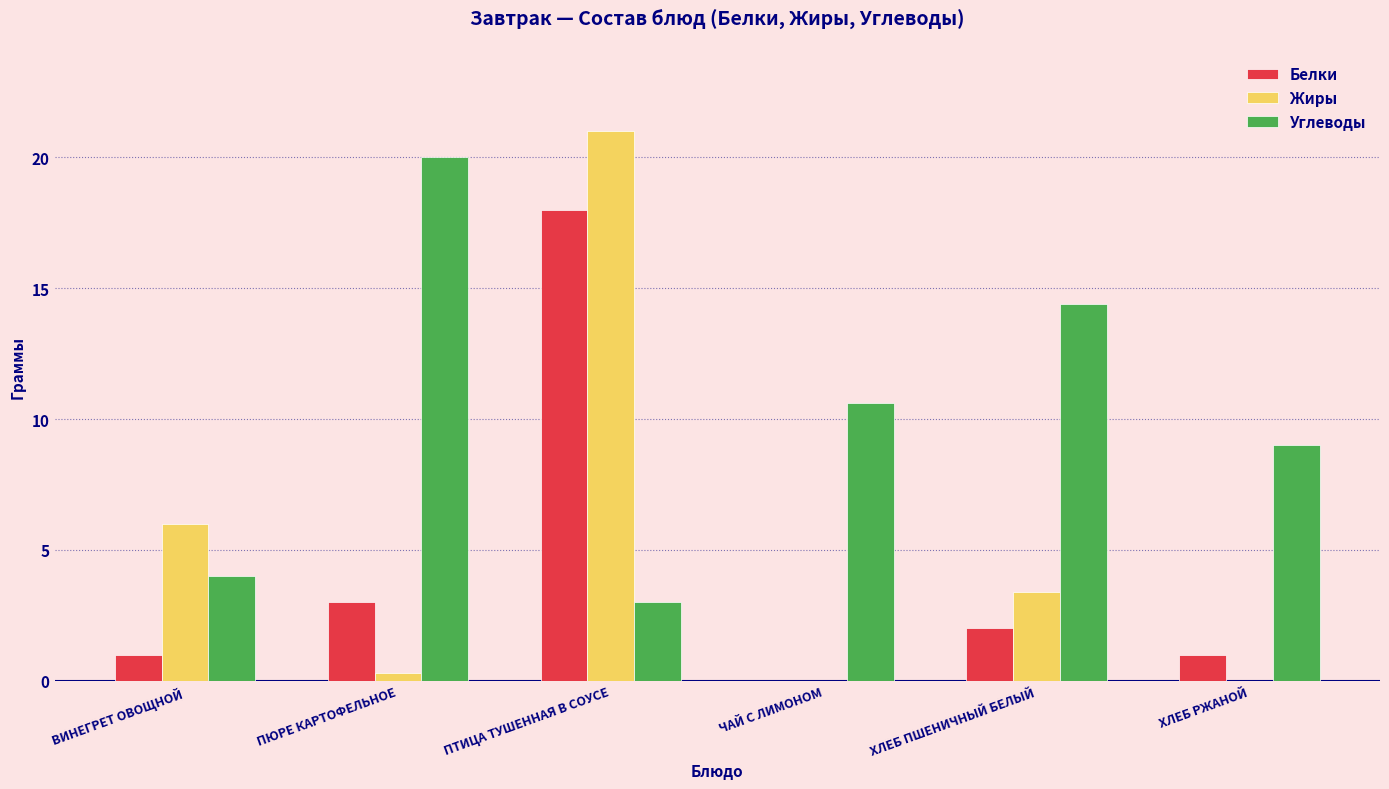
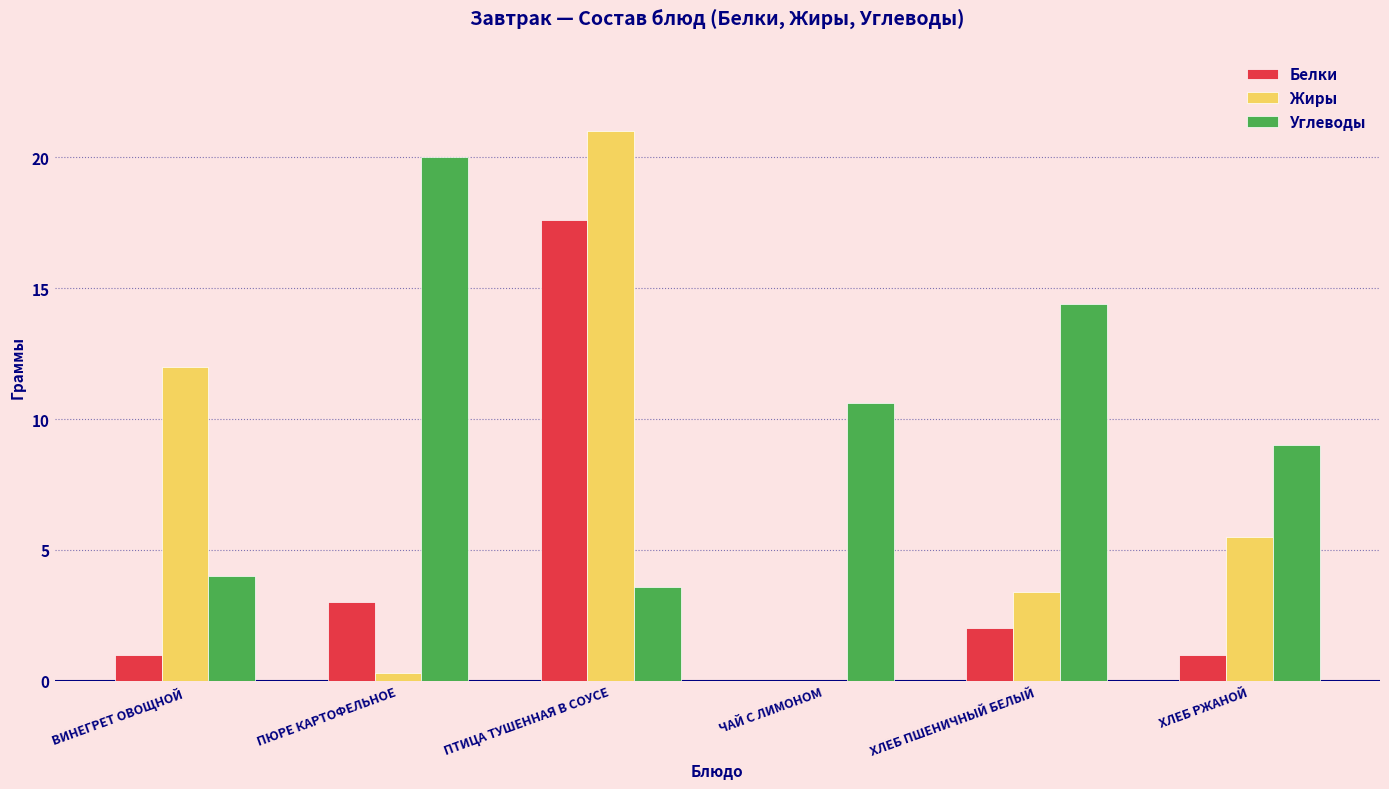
Жиры, ВИНЕГРЕТ ОВОЩНОЙ: 6 -> 12
Белки, ПТИЦА ТУШЕННАЯ В СОУСЕ: 18.0 -> 17.6
Углеводы, ПТИЦА ТУШЕННАЯ В СОУСЕ: 3.0 -> 3.6
Жиры, ХЛЕБ РЖАНОЙ: 0.0 -> 5.5
